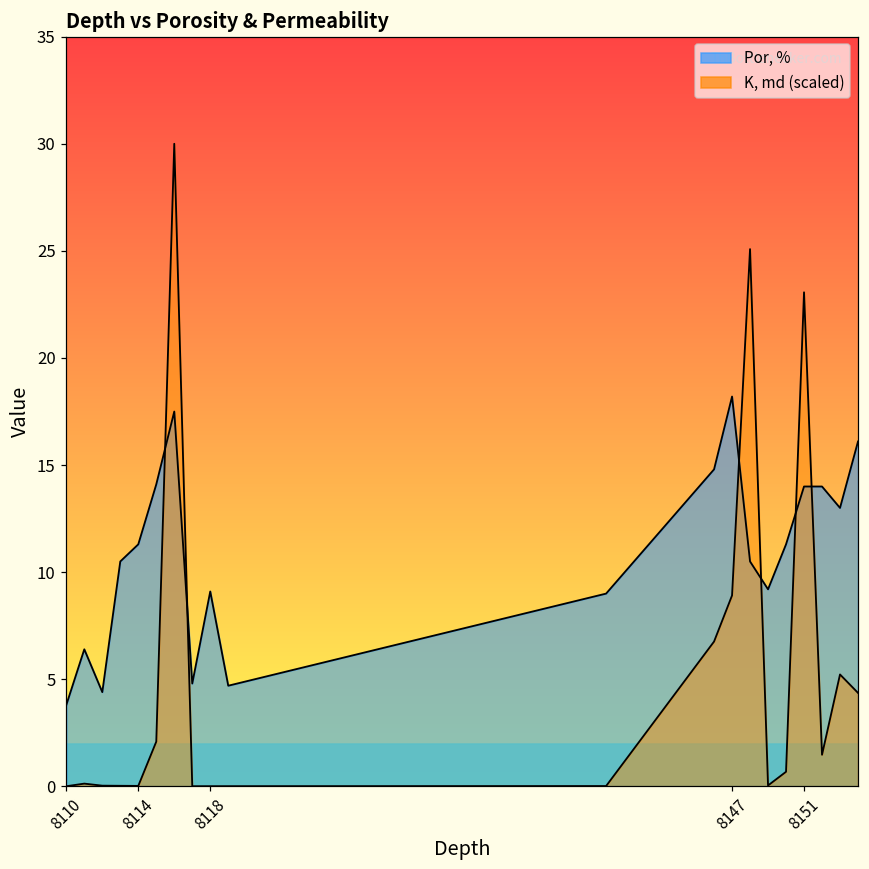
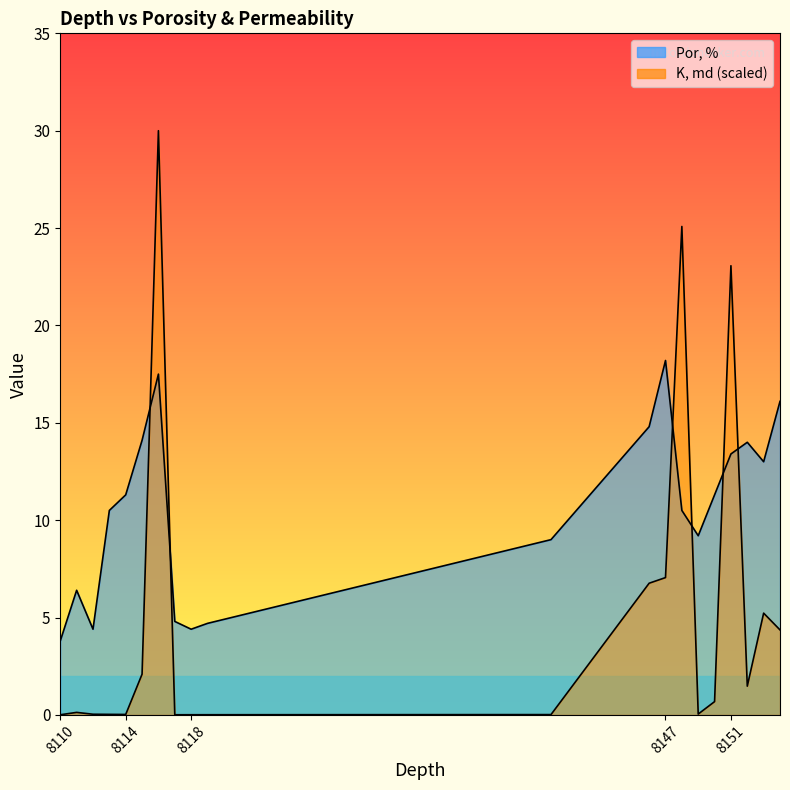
Por, %, 8118: 9.1 -> 4.4
K, md (scaled), 8147: 8.9 -> 7.1
Por, %, 8151: 14.0 -> 13.4
